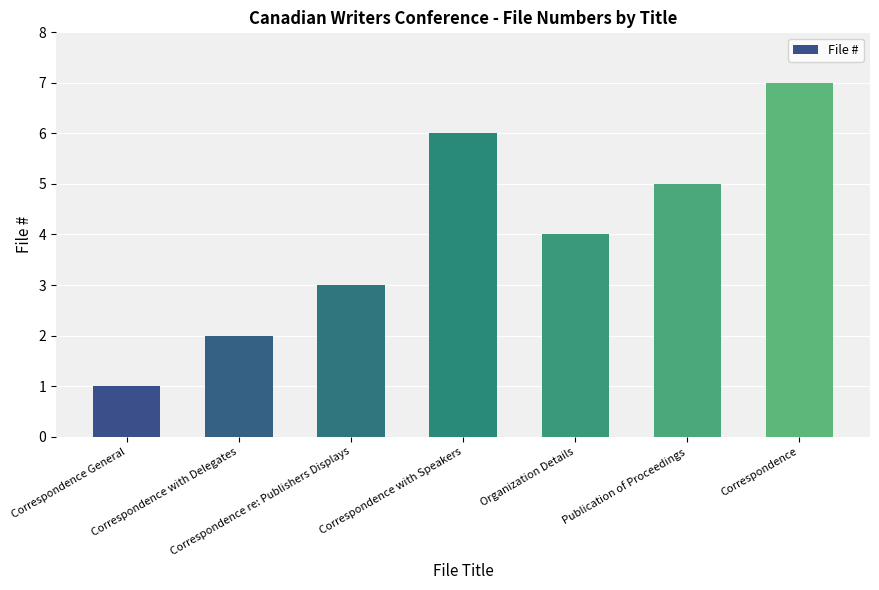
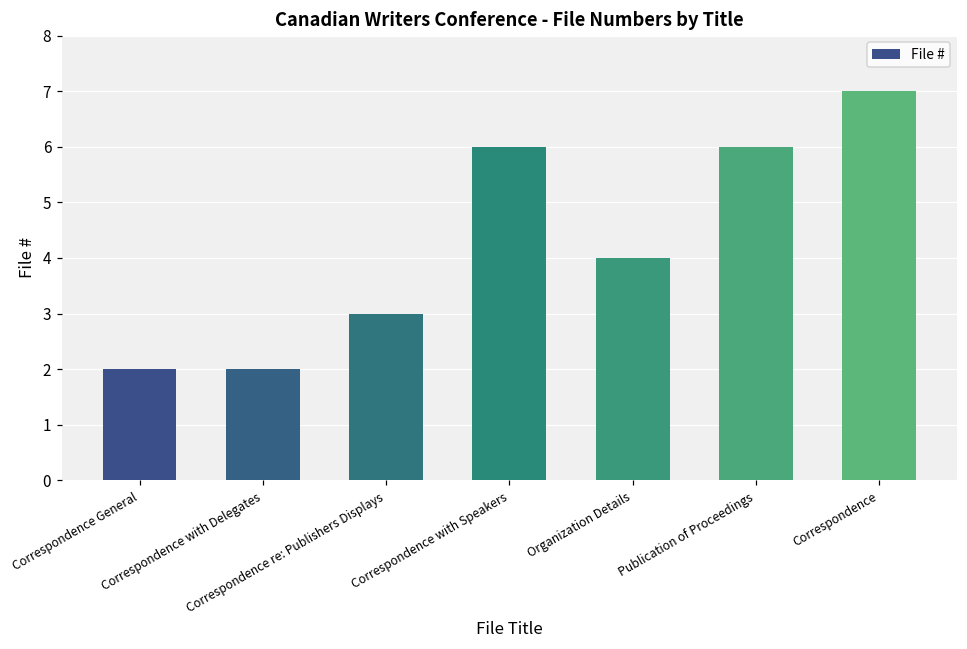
Correspondence General: 1 -> 2
Publication of Proceedings: 5 -> 6
